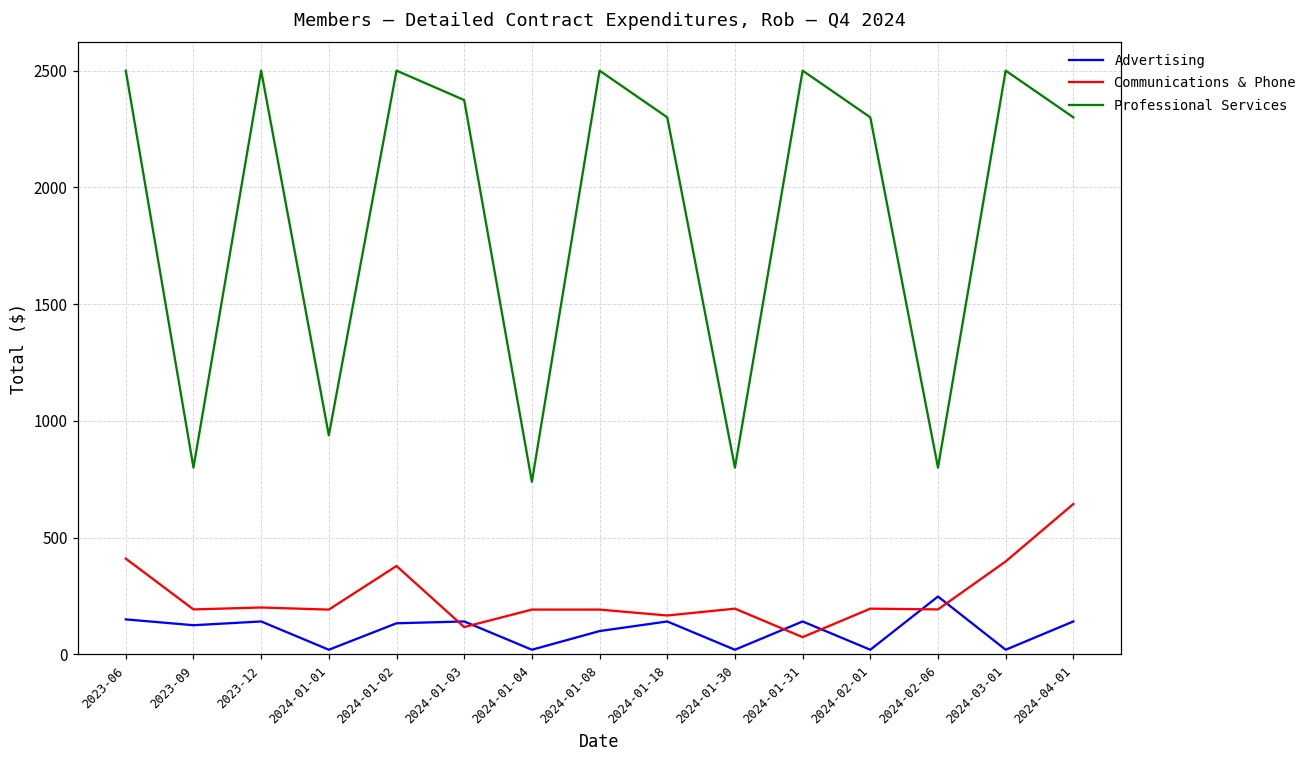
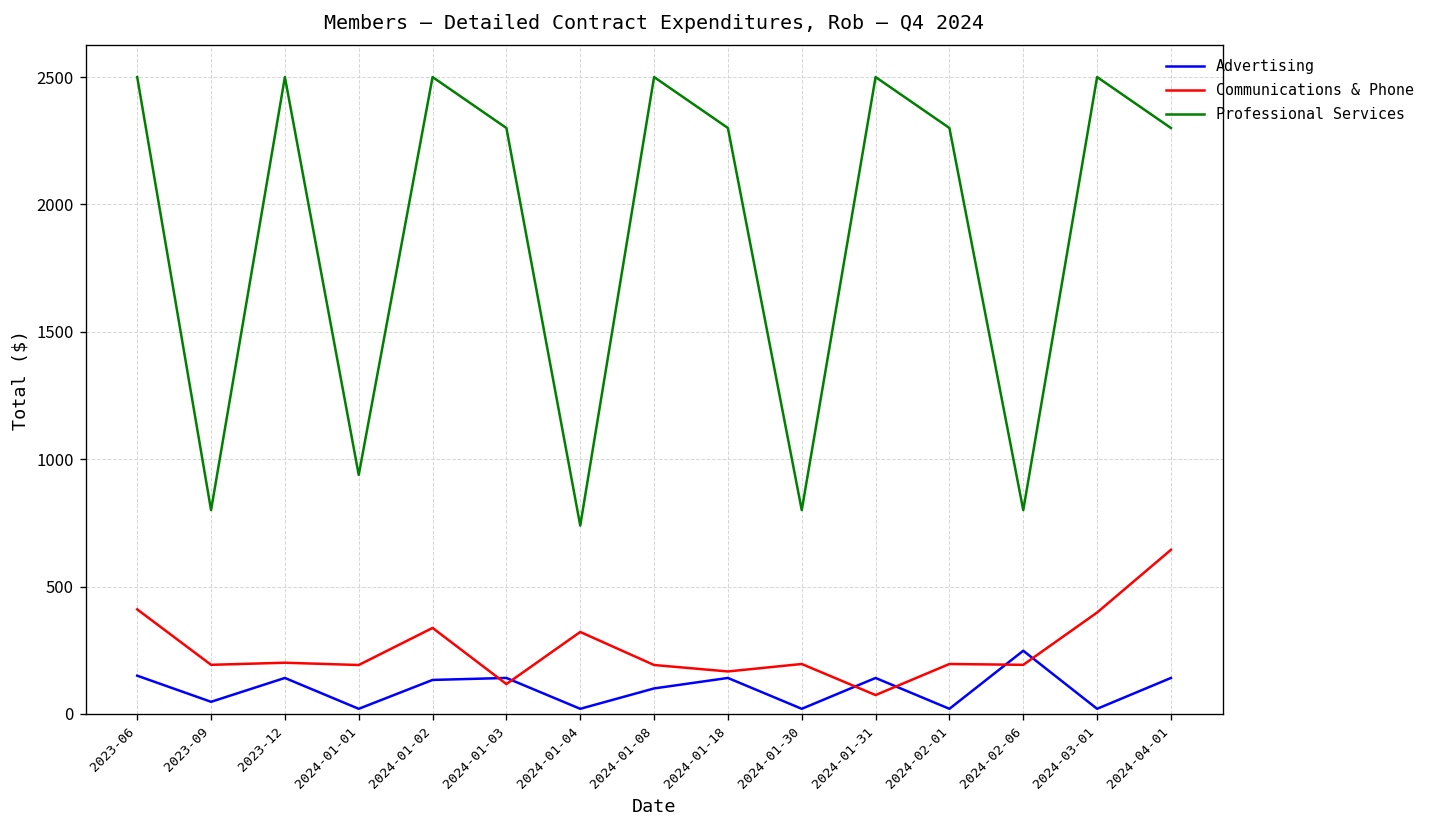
Advertising, 2023-09: 130 -> 50
Communications & Phone, 2024-01-02: 380 -> 340
Professional Services, 2024-01-03: 2370 -> 2300
Communications & Phone, 2024-01-04: 190 -> 320
